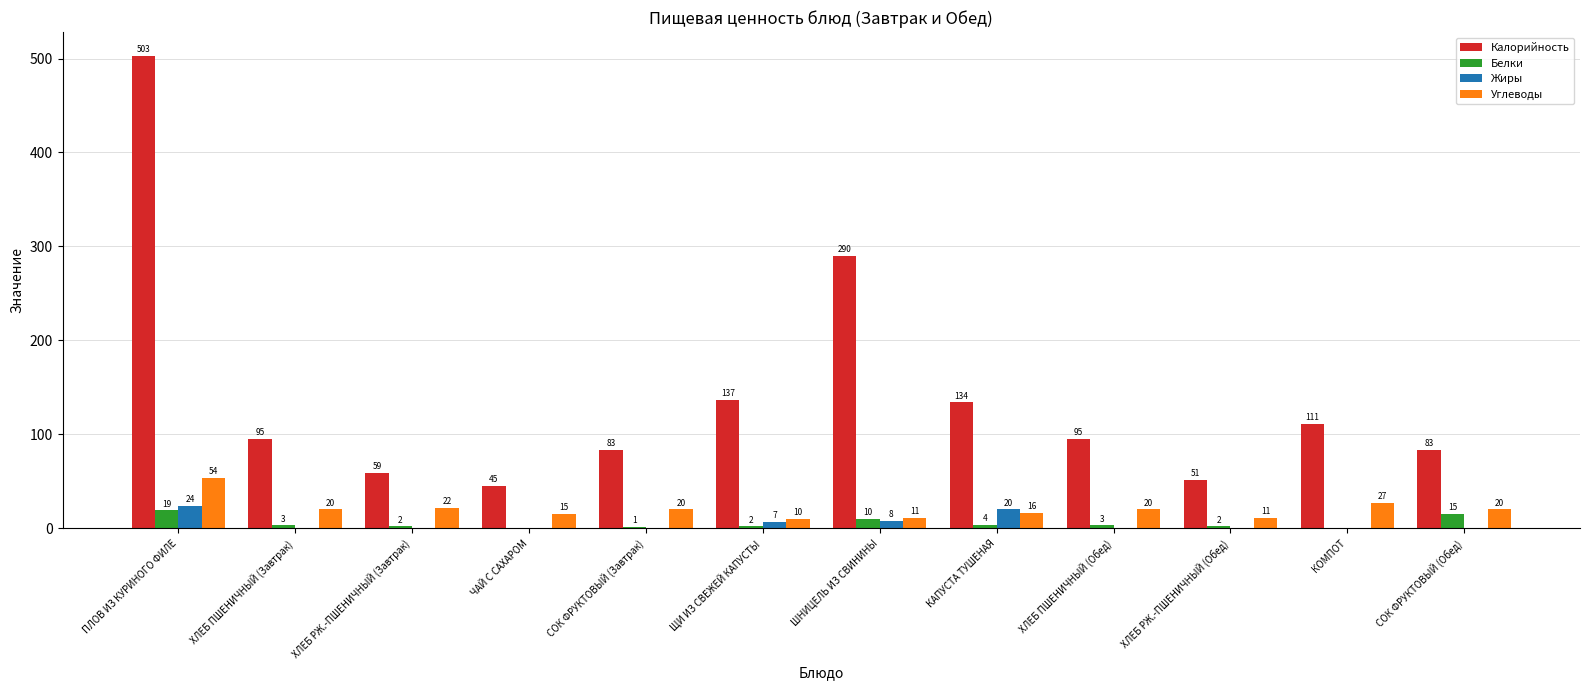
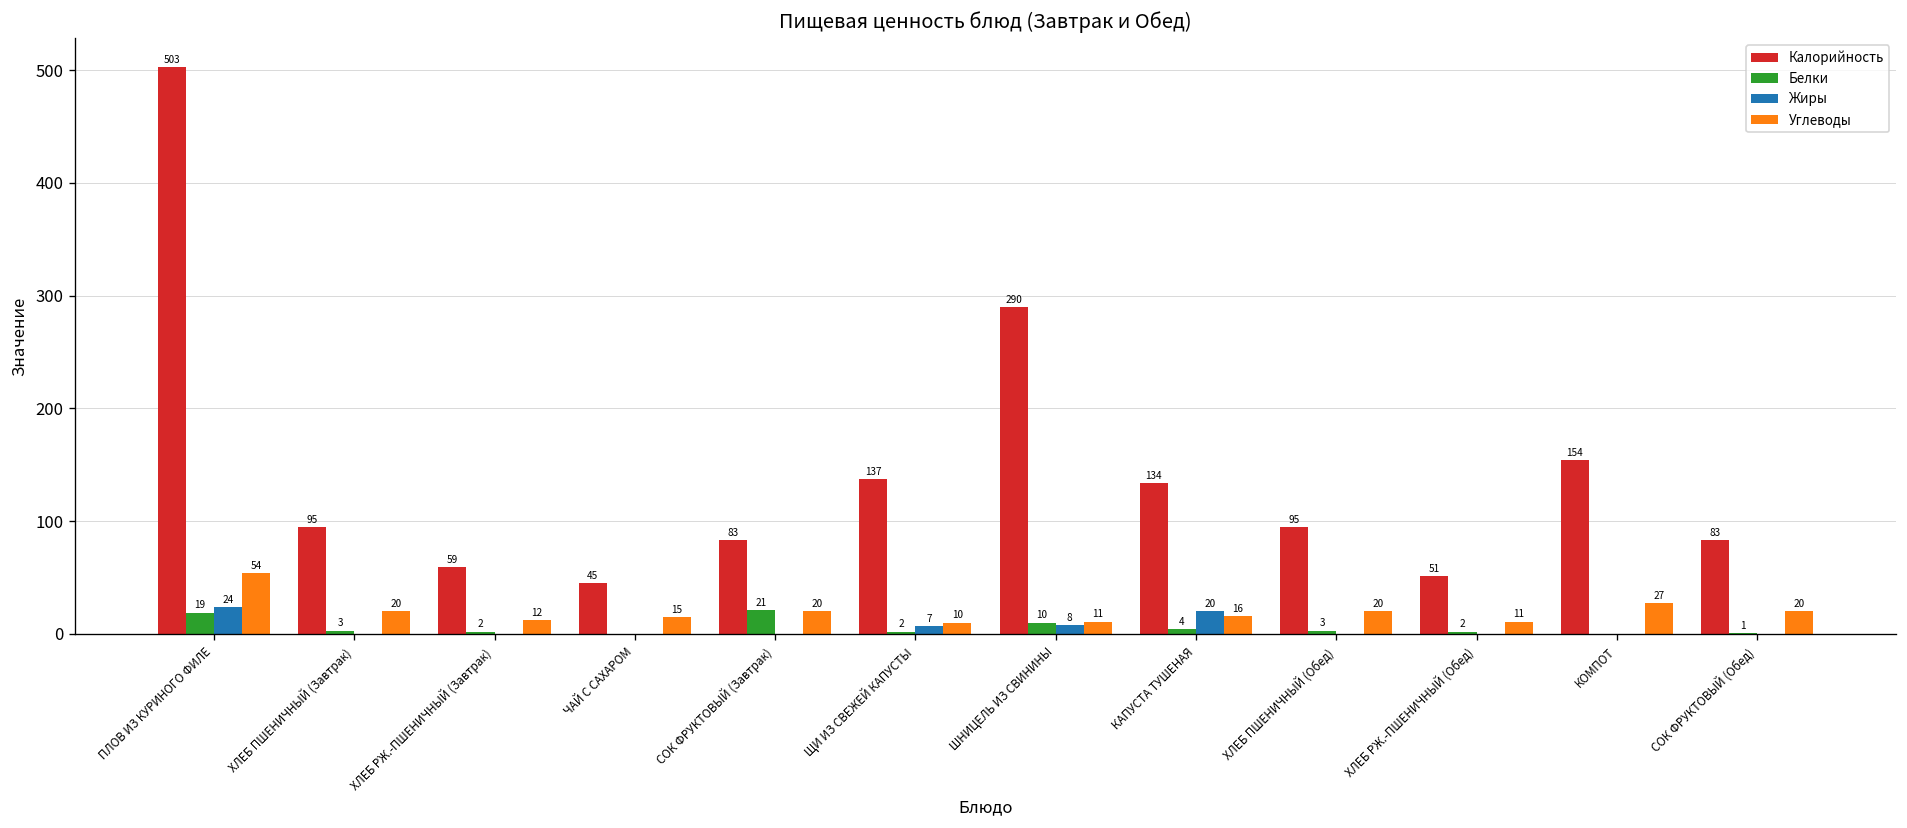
Углеводы, ХЛЕБ РЖ.-ПШЕНИЧНЫЙ (Завтрак): 22 -> 12
Белки, СОК ФРУКТОВЫЙ (Завтрак): 1 -> 21
Калорийность, КОМПОТ: 111 -> 154
Белки, СОК ФРУКТОВЫЙ (Обед): 15 -> 1
